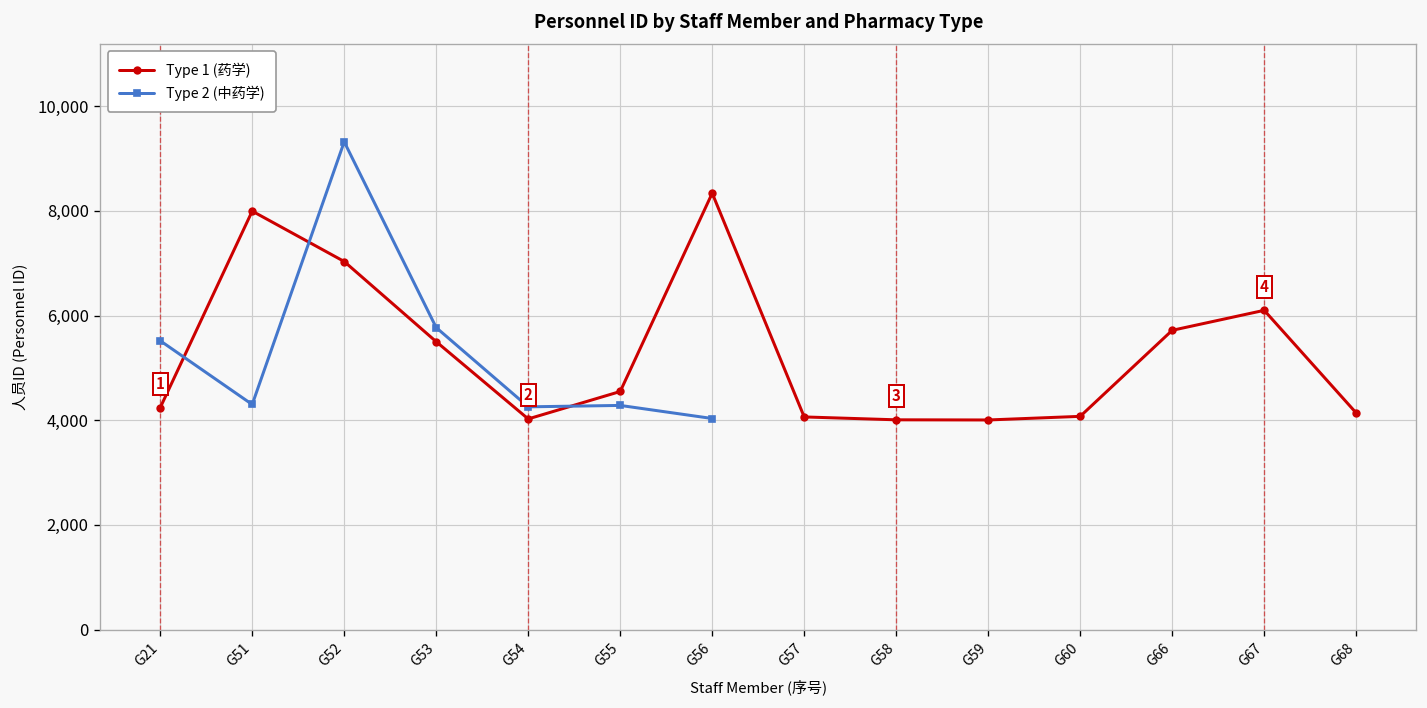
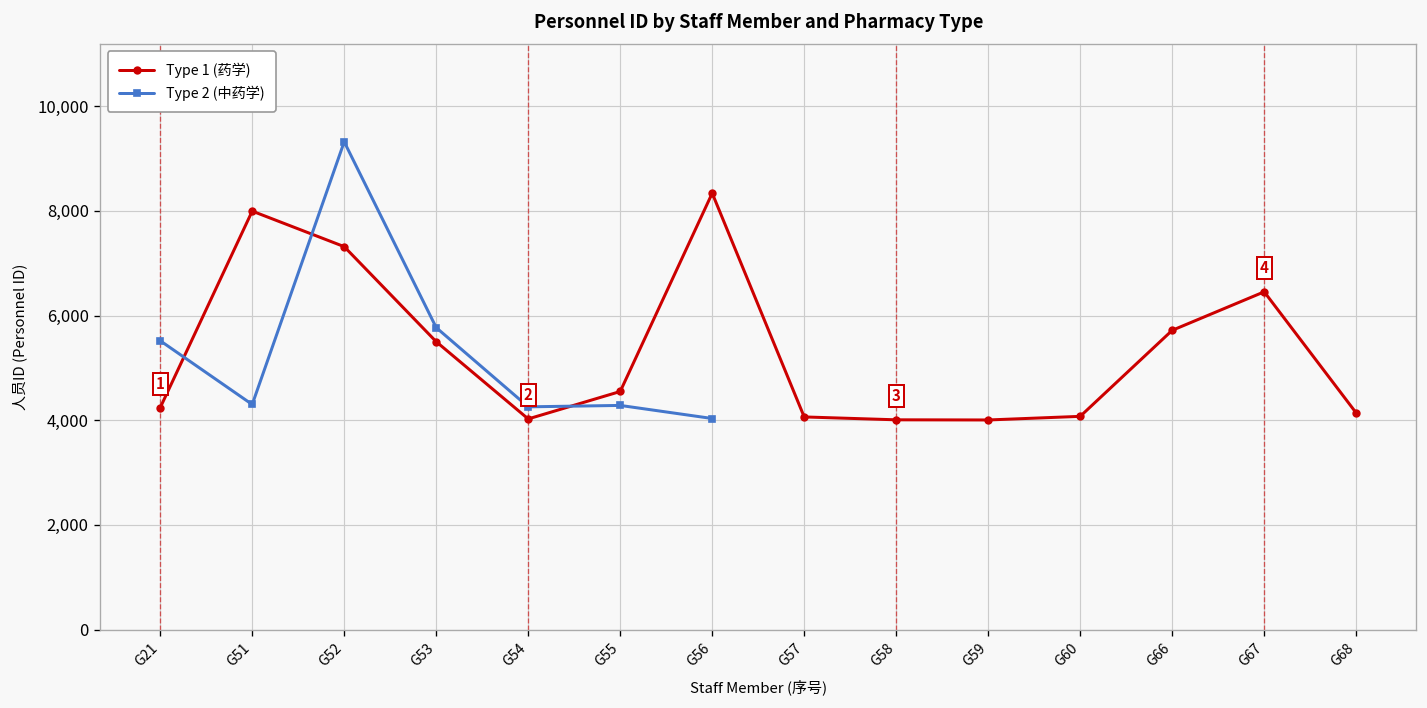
Type 1 (药学), G52: 7,000 -> 7,300
Type 1 (药学), G67: 6,100 -> 6,500
